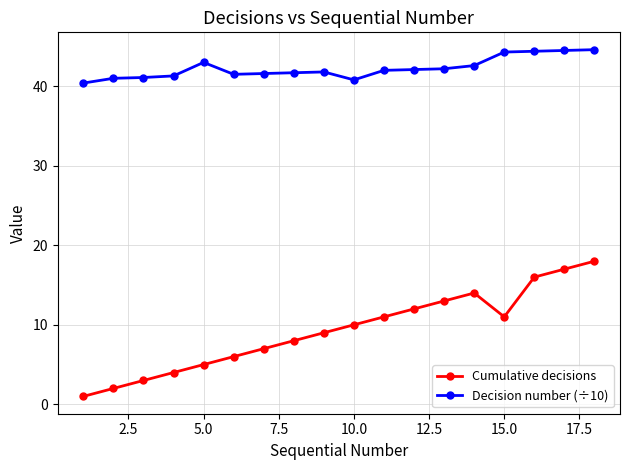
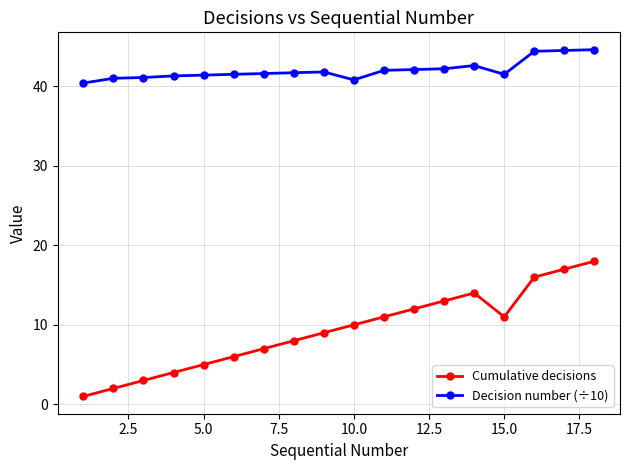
Decision number (÷10), 5.0: 43 -> 41
Decision number (÷10), 15.0: 44 -> 42
